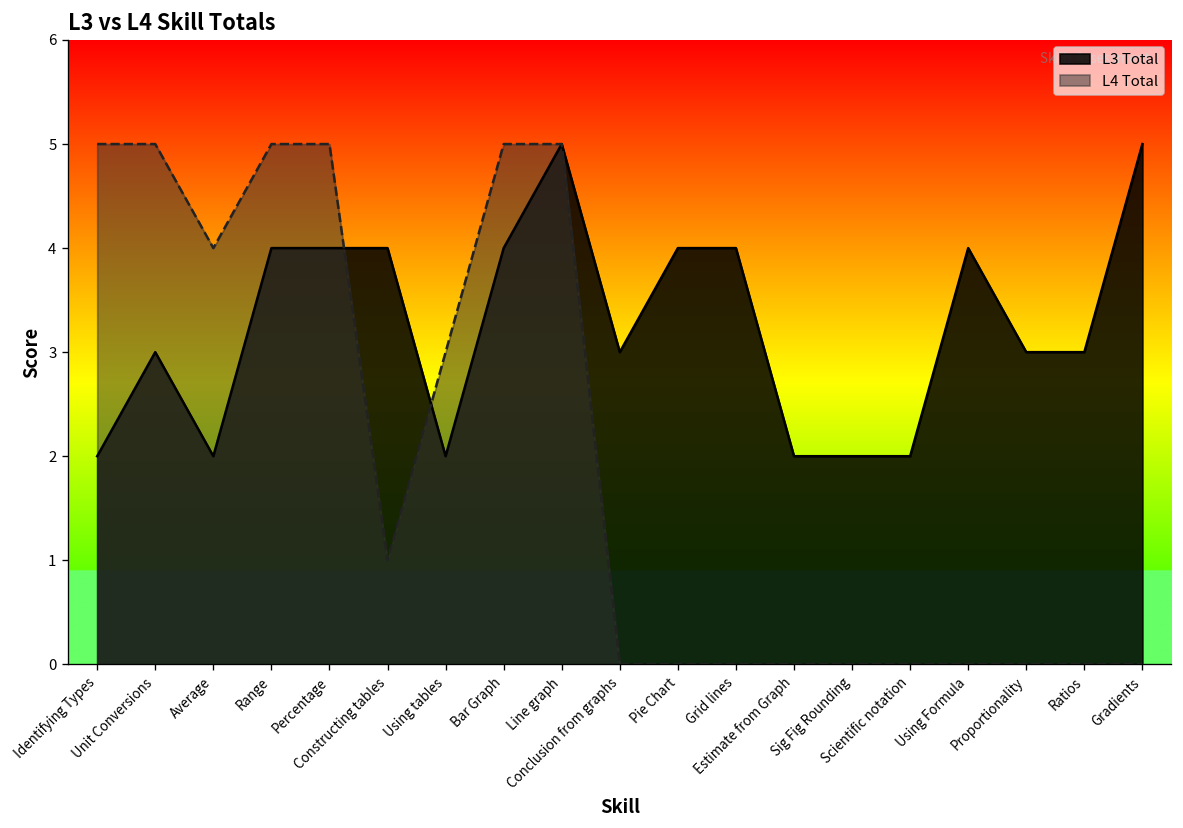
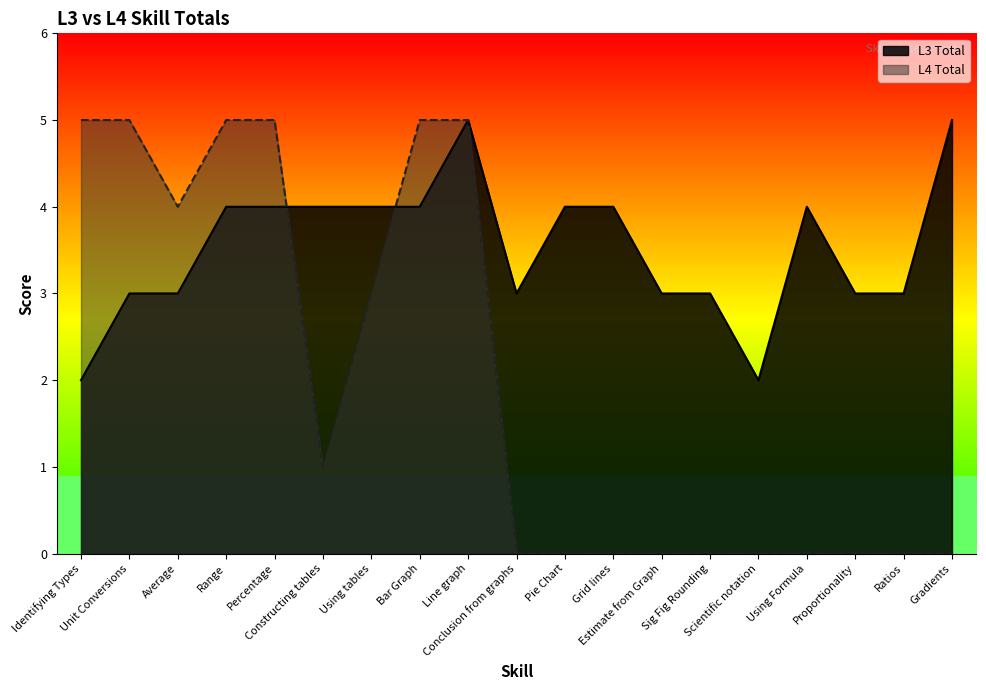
L3 Total, Average: 2 -> 3
L3 Total, Using tables: 2 -> 4
L3 Total, Estimate from Graph: 2 -> 3
L3 Total, Sig Fig Rounding: 2 -> 3
